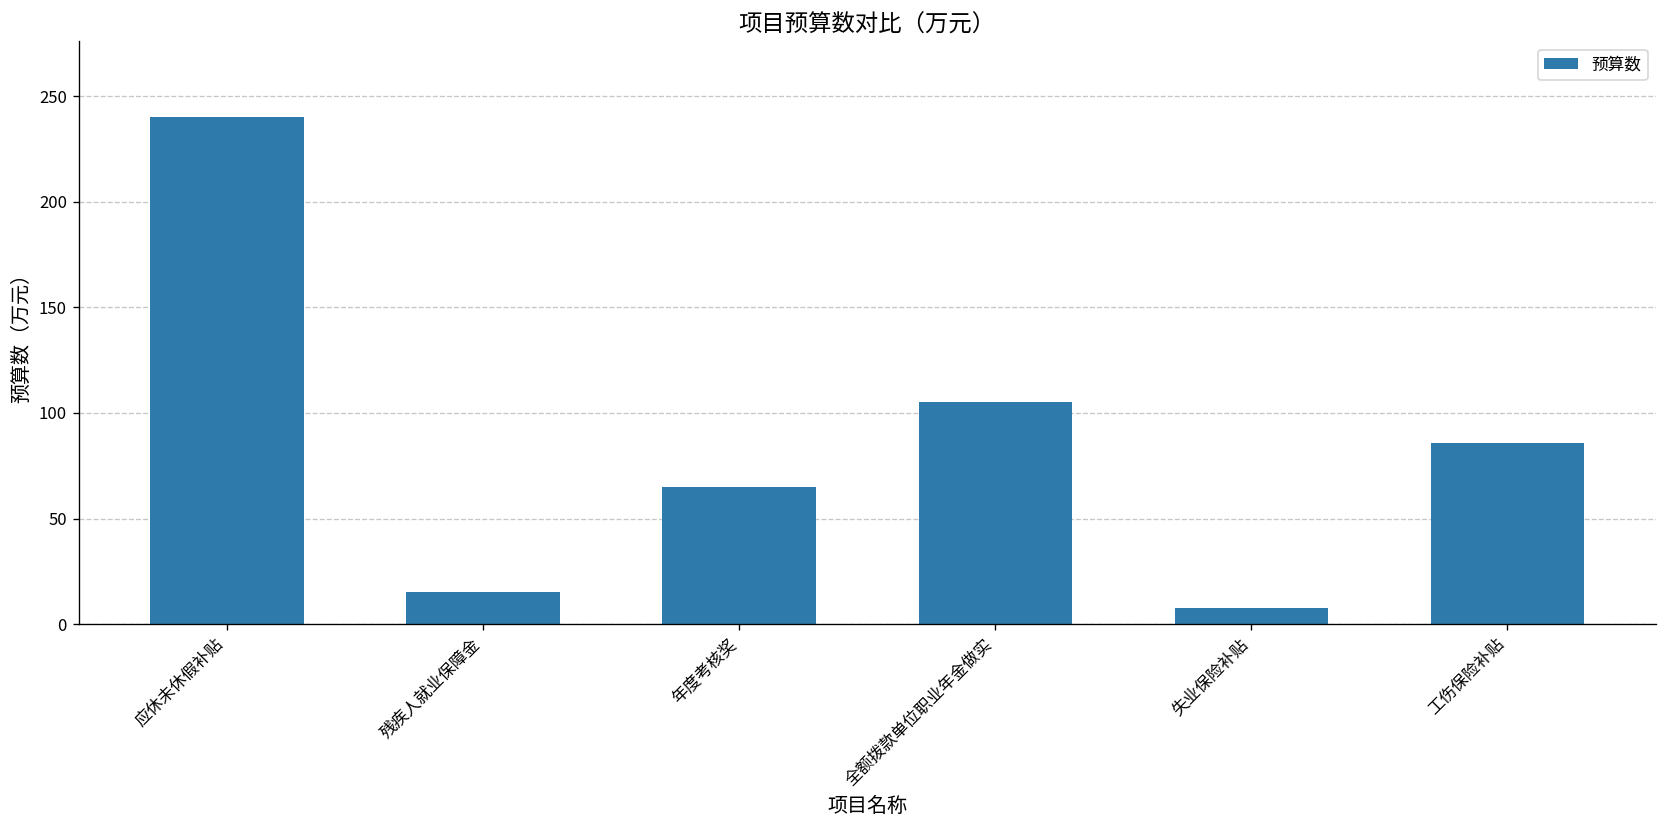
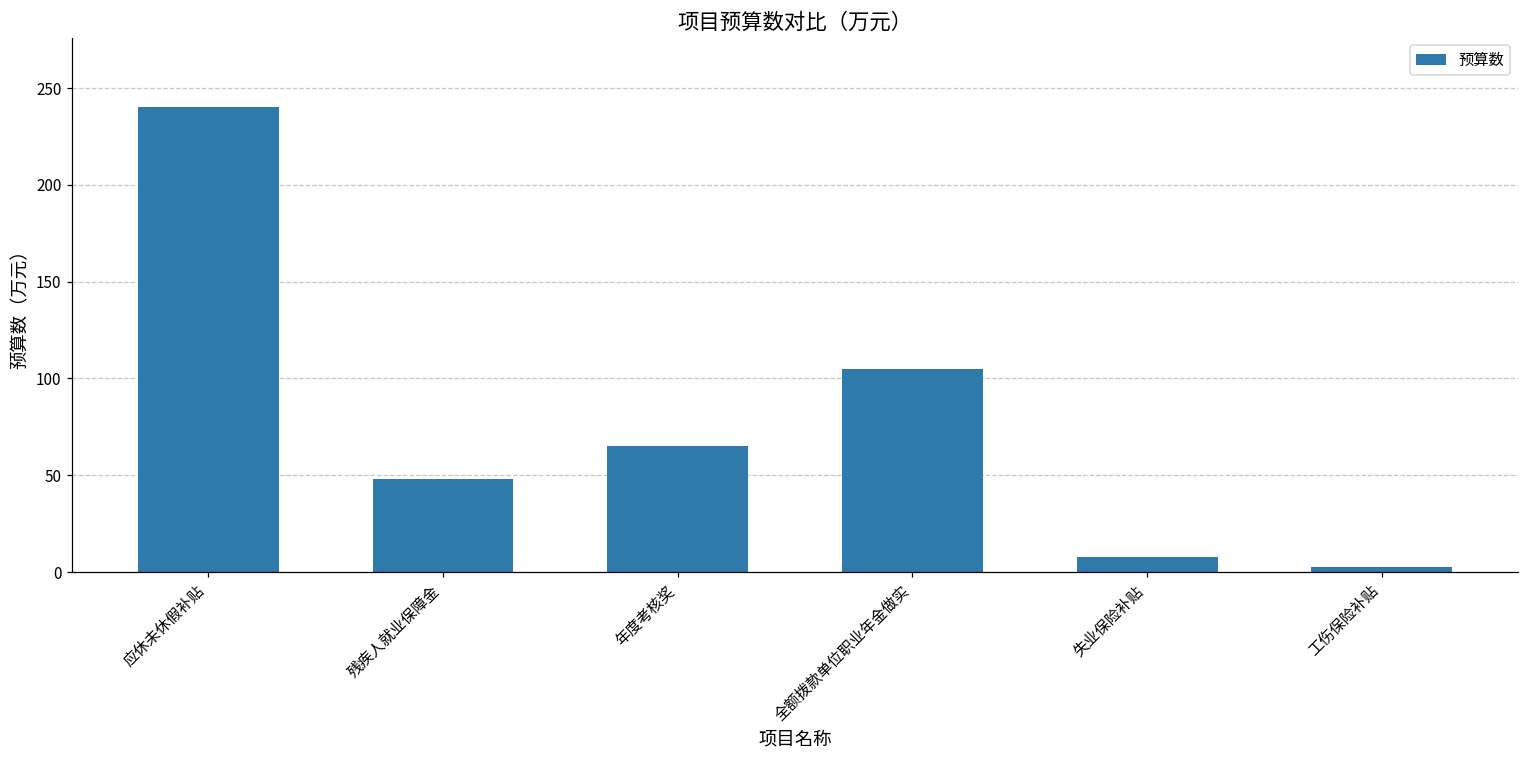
残疾人就业保障金: 15 -> 48
工伤保险补贴: 86 -> 3
